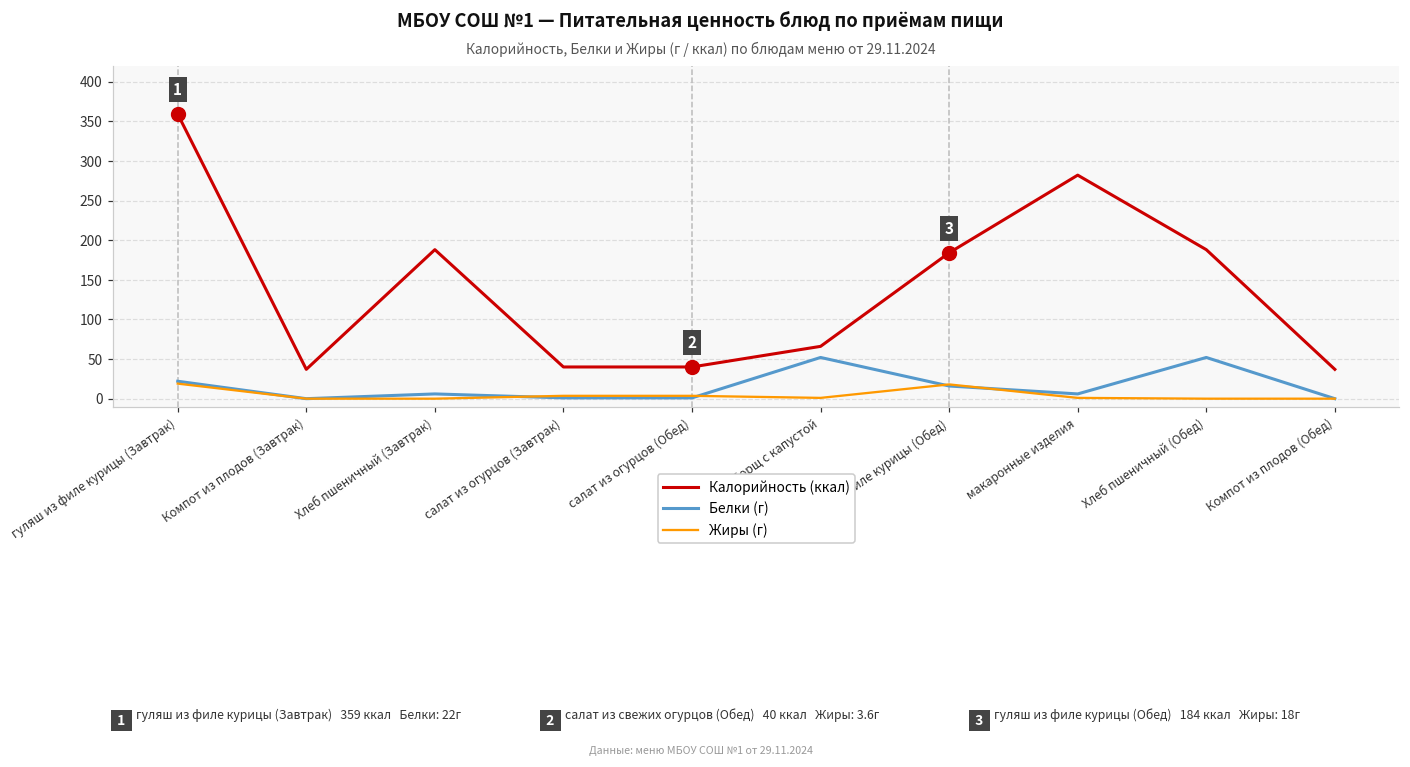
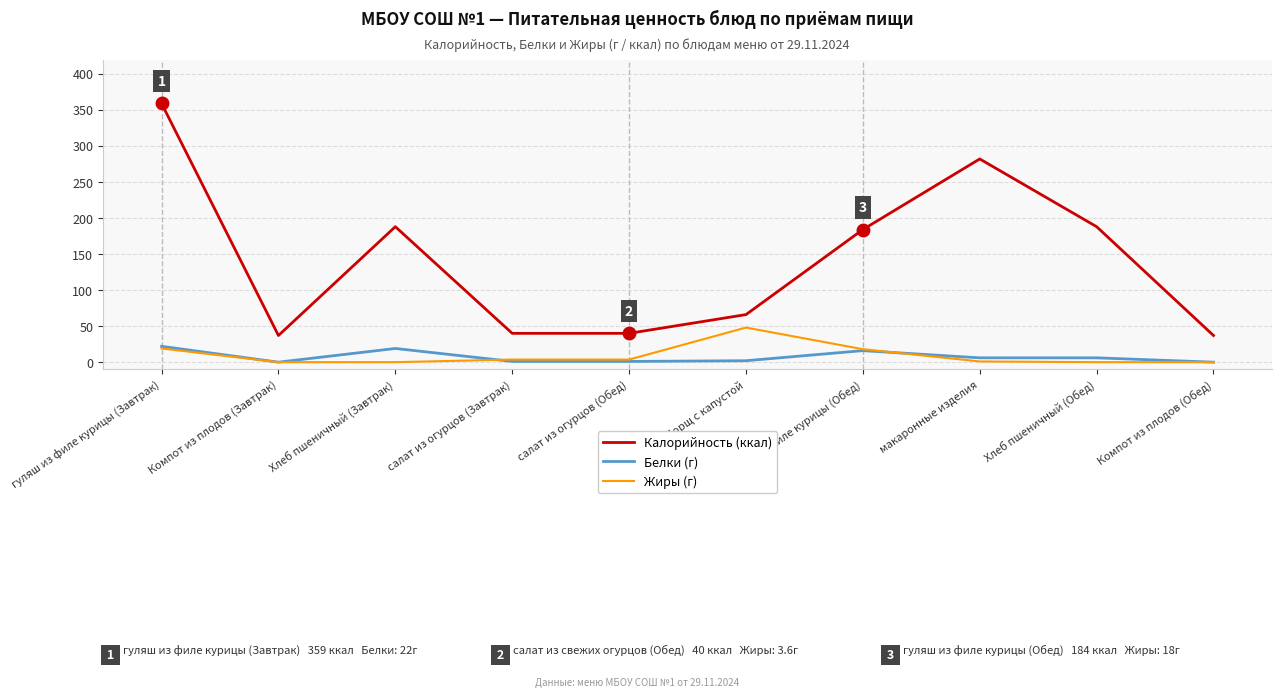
Белки (г), Хлеб пшеничный (Завтрак): 10 -> 20
Белки (г), Борщ с капустой: 50 -> 0
Жиры (г), Борщ с капустой: 0 -> 50
Белки (г), Хлеб пшеничный (Обед): 50 -> 10
